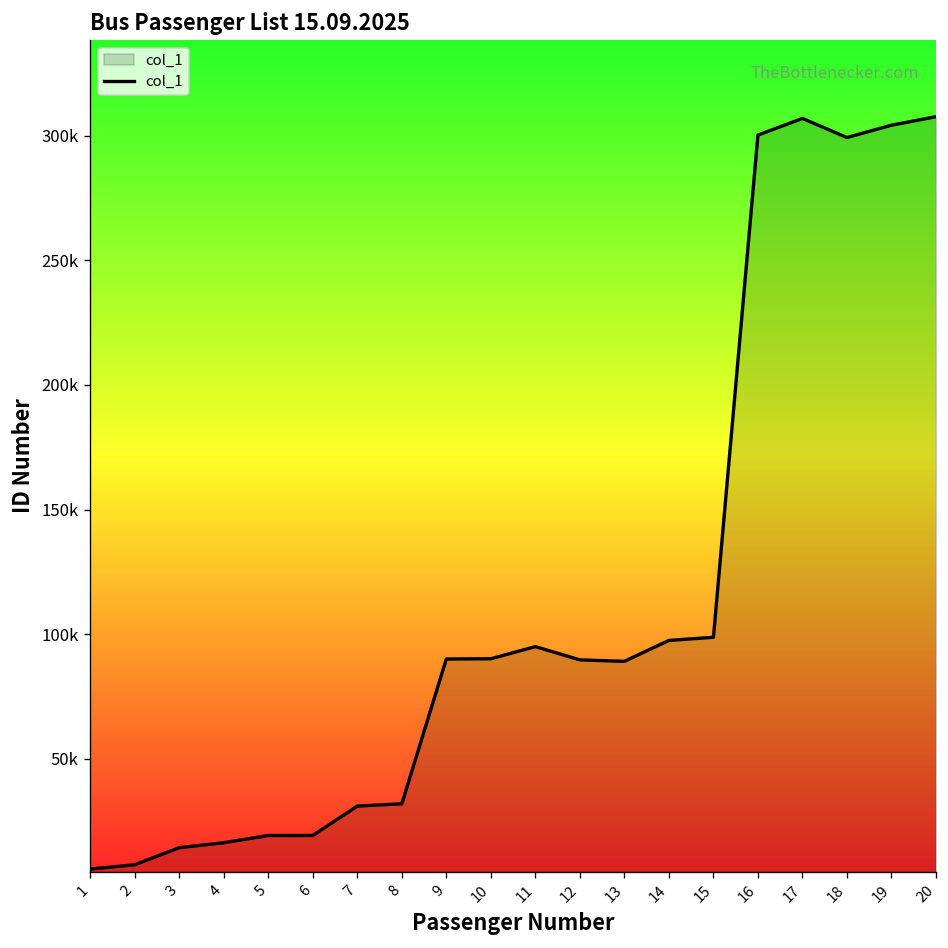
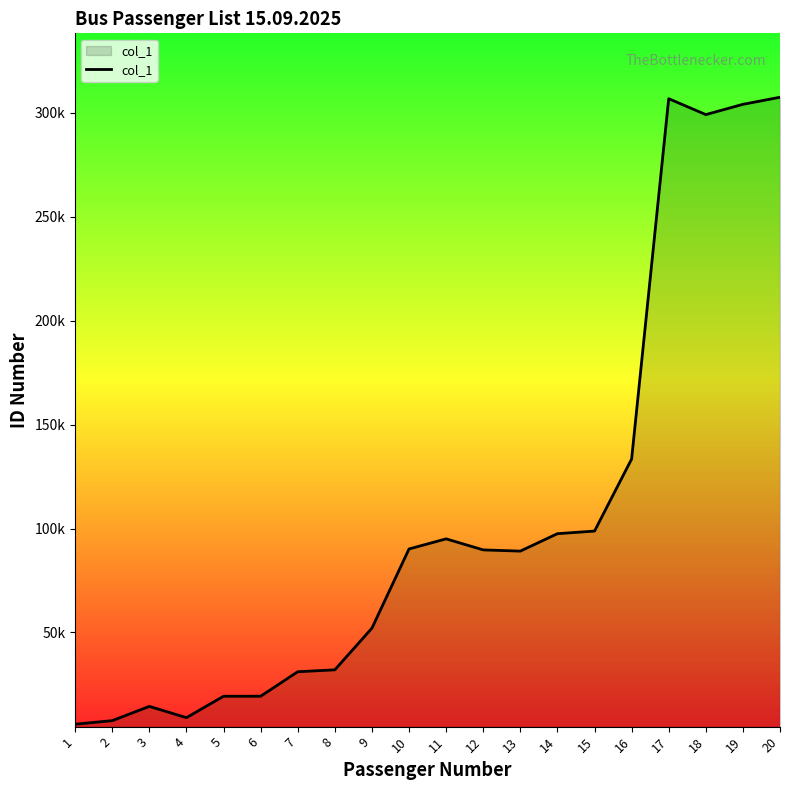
4: 16000 -> 9000
9: 90000 -> 52000
16: 300000 -> 133000
